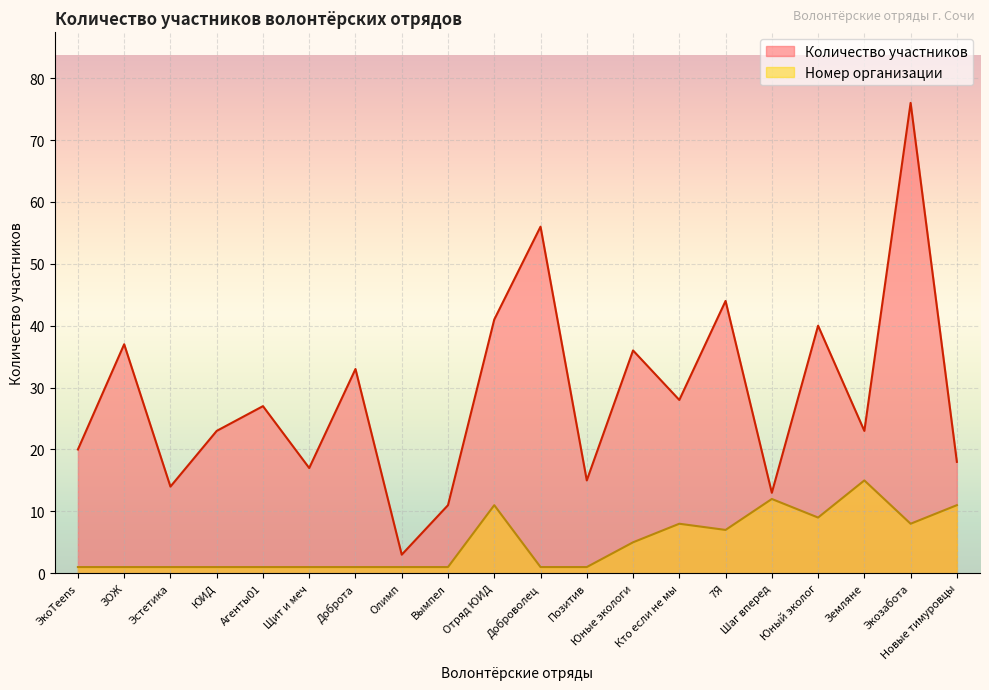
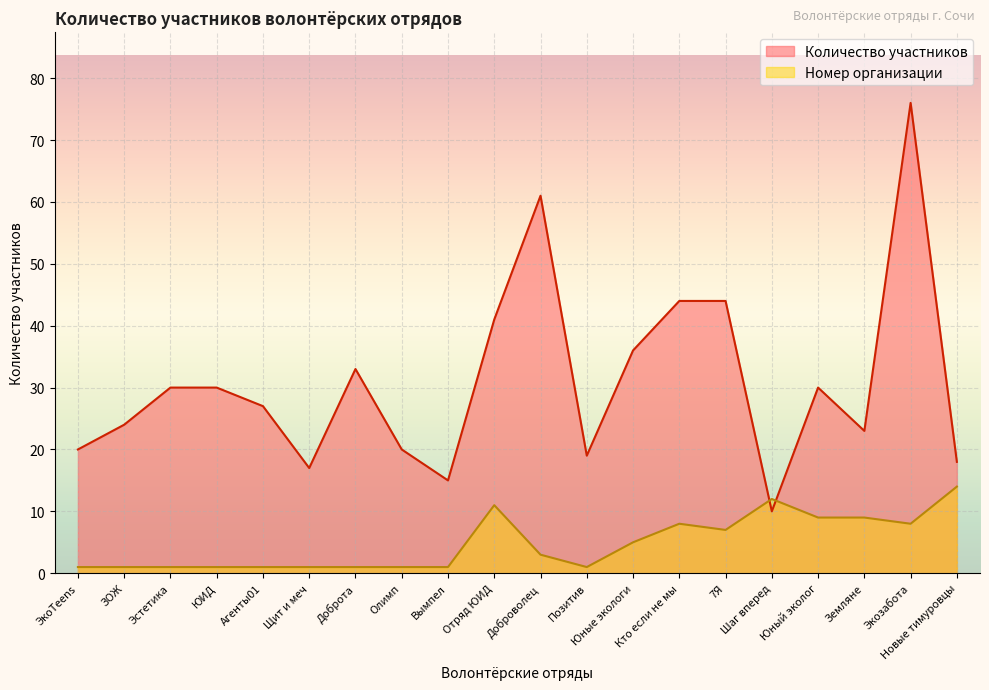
Количество участников, ЗОЖ: 37 -> 24
Количество участников, Эстетика: 14 -> 30
Количество участников, ЮИД: 23 -> 30
Количество участников, Олимп: 3 -> 20
Количество участников, Вымпел: 11 -> 15
Количество участников, Доброволец: 56 -> 61
Номер организации, Доброволец: 1 -> 3
Количество участников, Позитив: 15 -> 19
Количество участников, Кто если не мы: 28 -> 44
Количество участников, Шаг вперед: 13 -> 10
Количество участников, Юный эколог: 40 -> 30
Номер организации, Земляне: 15 -> 9
Номер организации, Новые тимуровцы: 11 -> 14
